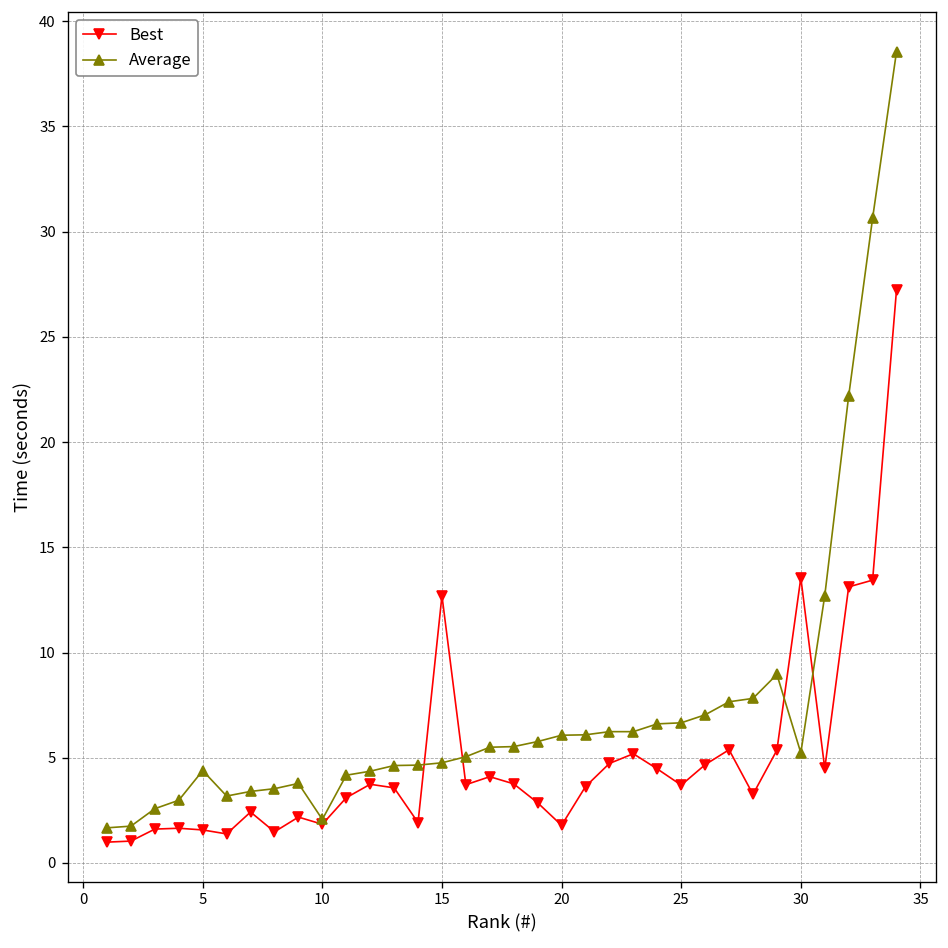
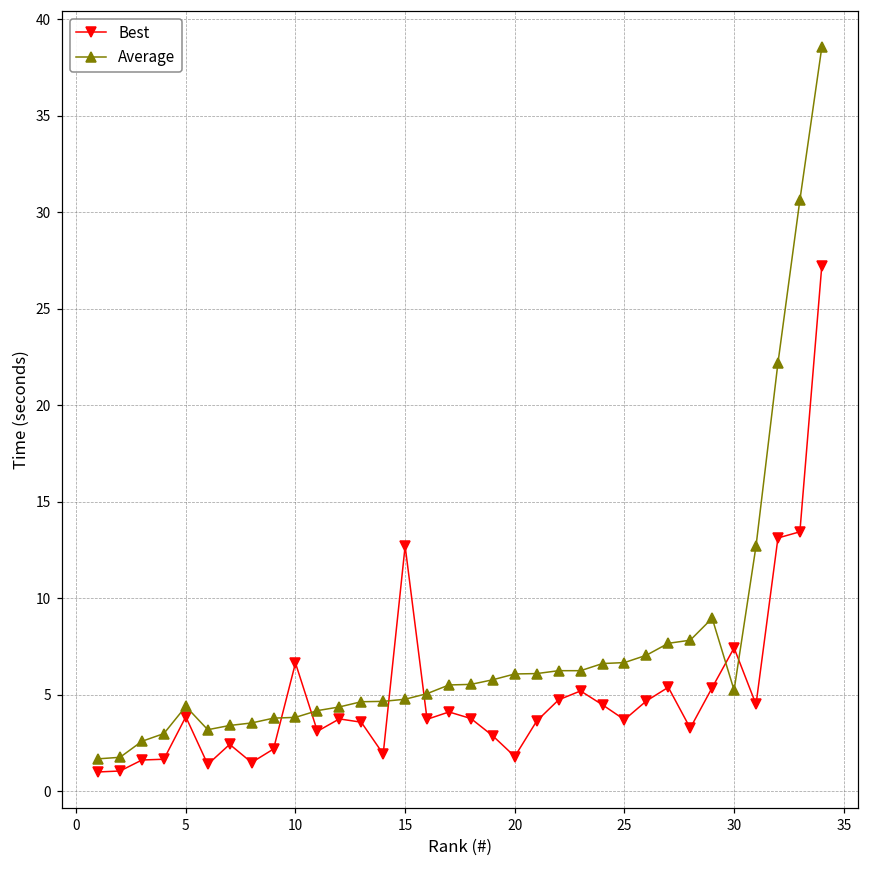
Best, 5: 1.6 -> 3.9
Best, 10: 1.8 -> 6.6
Average, 10: 2.1 -> 3.8
Best, 30: 13.6 -> 7.4
